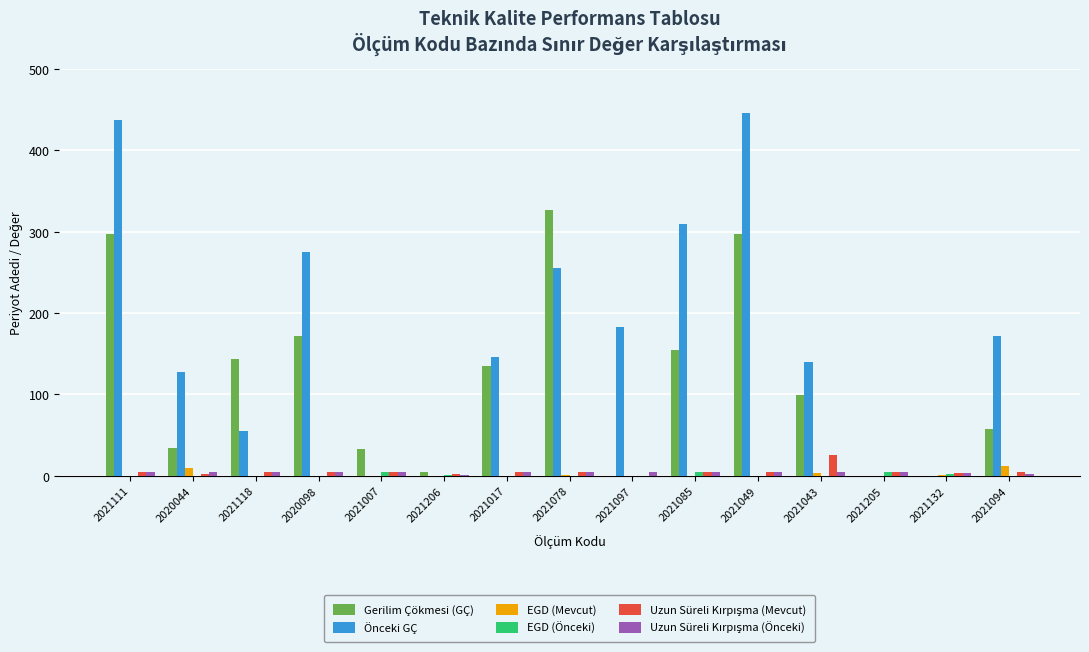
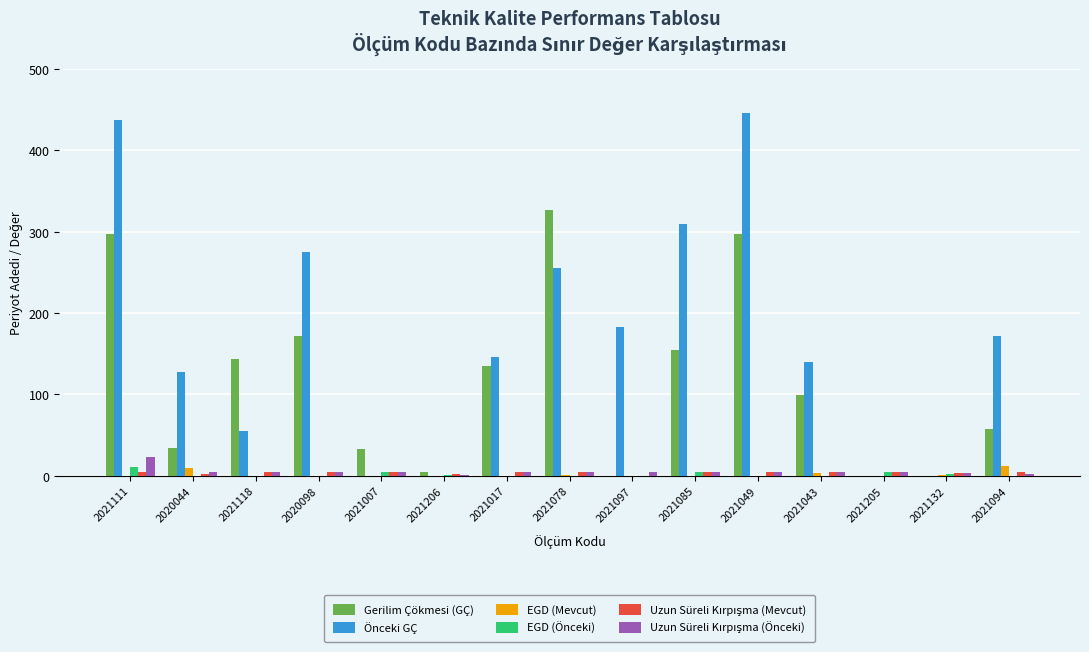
EGD (Önceki), 2021111: 0 -> 10
Uzun Süreli Kırpışma (Önceki), 2021111: 10 -> 20
Uzun Süreli Kırpışma (Mevcut), 2021043: 30 -> 0
